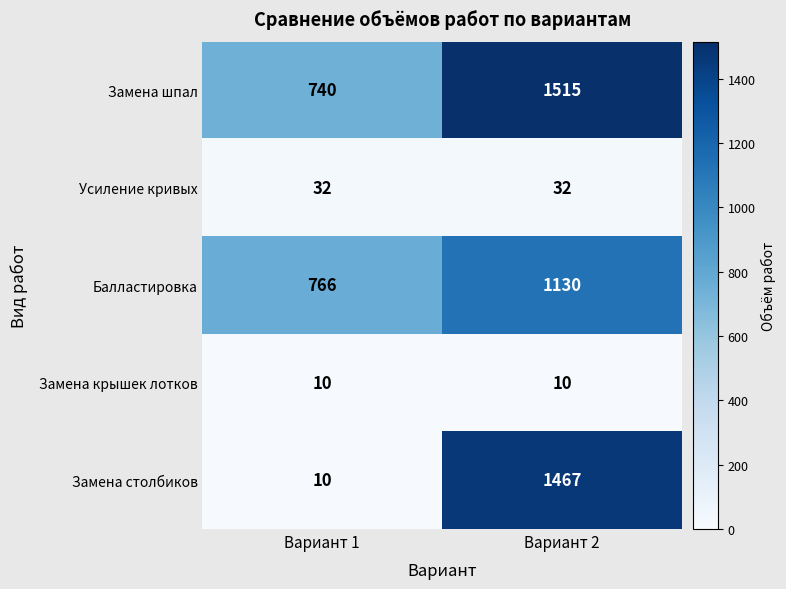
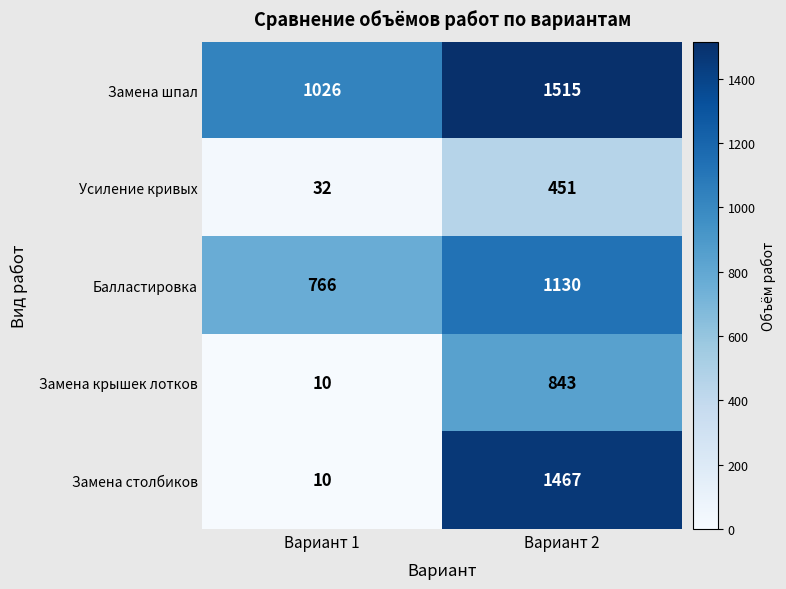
Замена шпал, Вариант 1: 740 -> 1026
Усиление кривых, Вариант 2: 32 -> 451
Замена крышек лотков, Вариант 2: 10 -> 843
